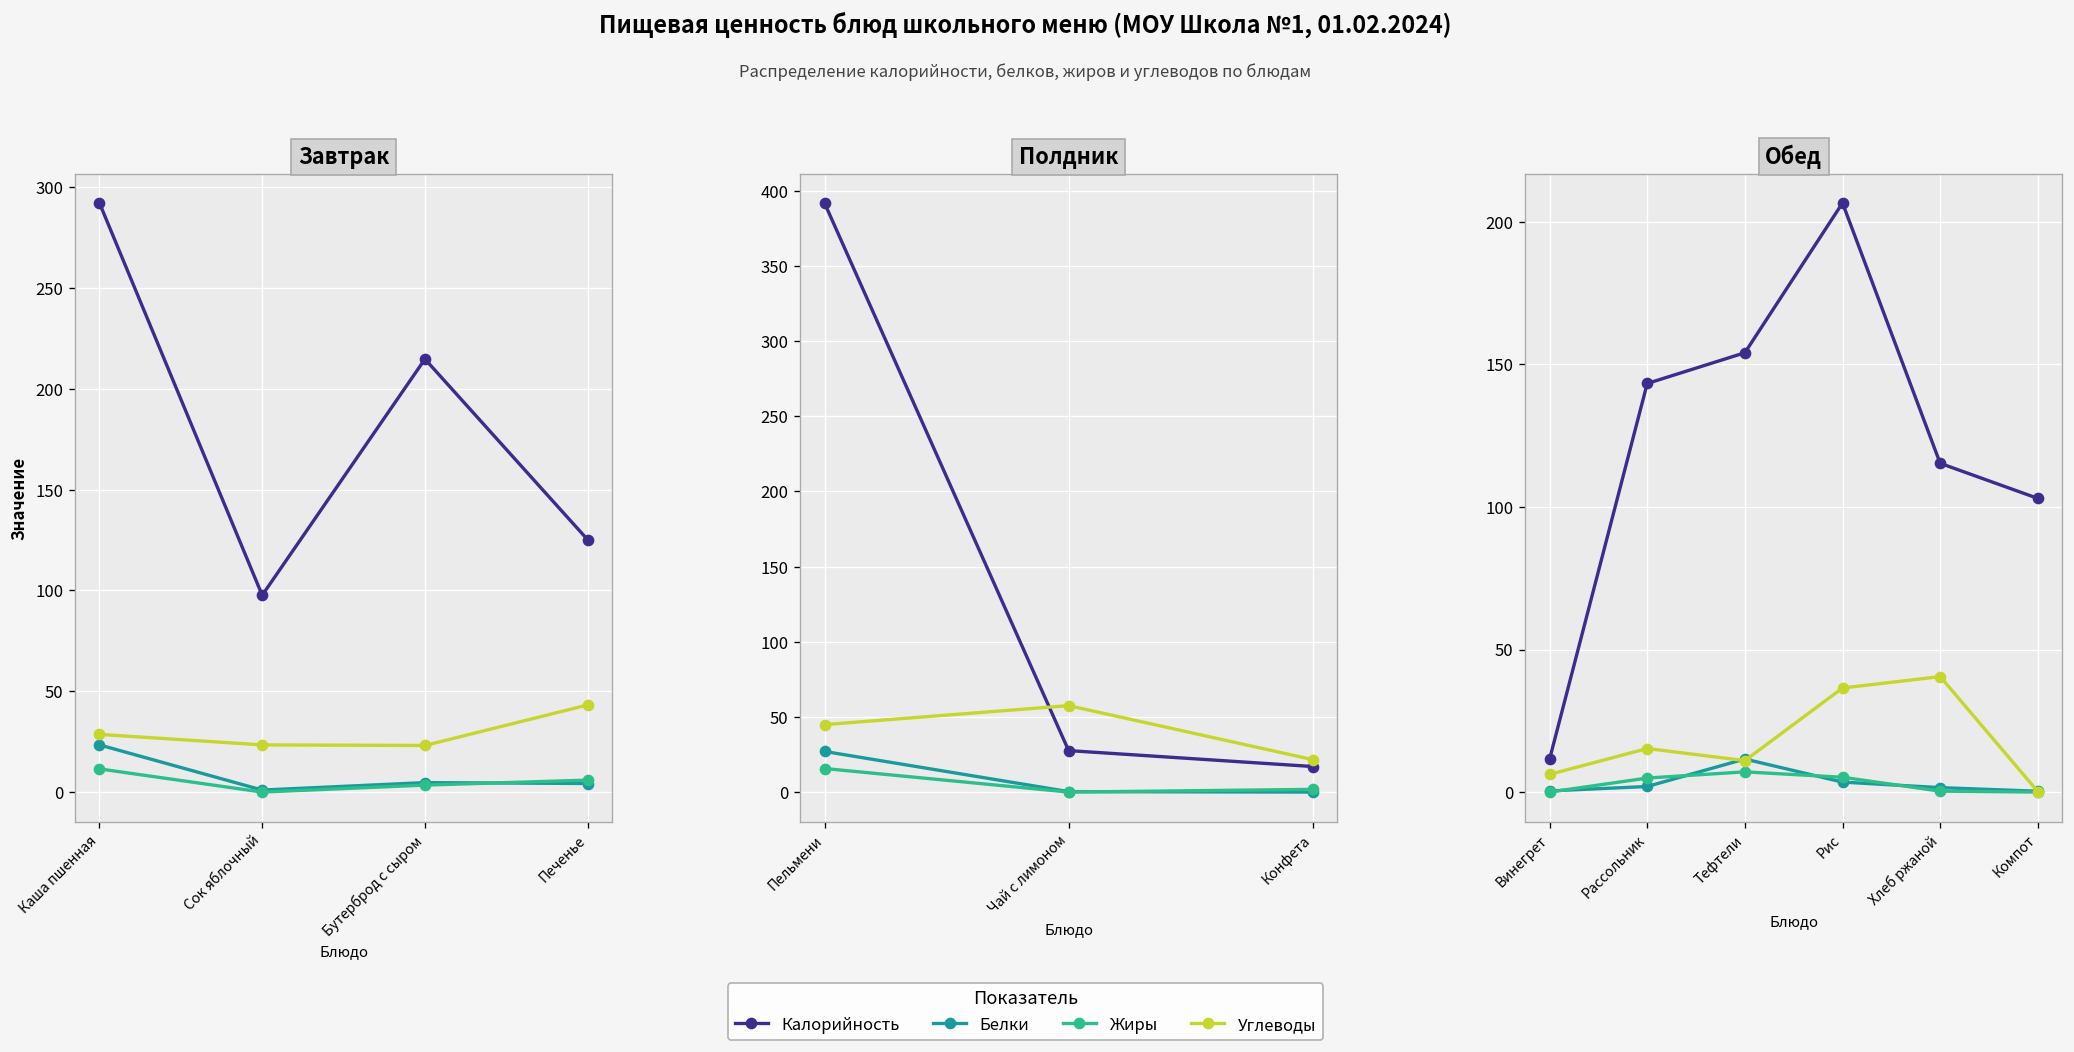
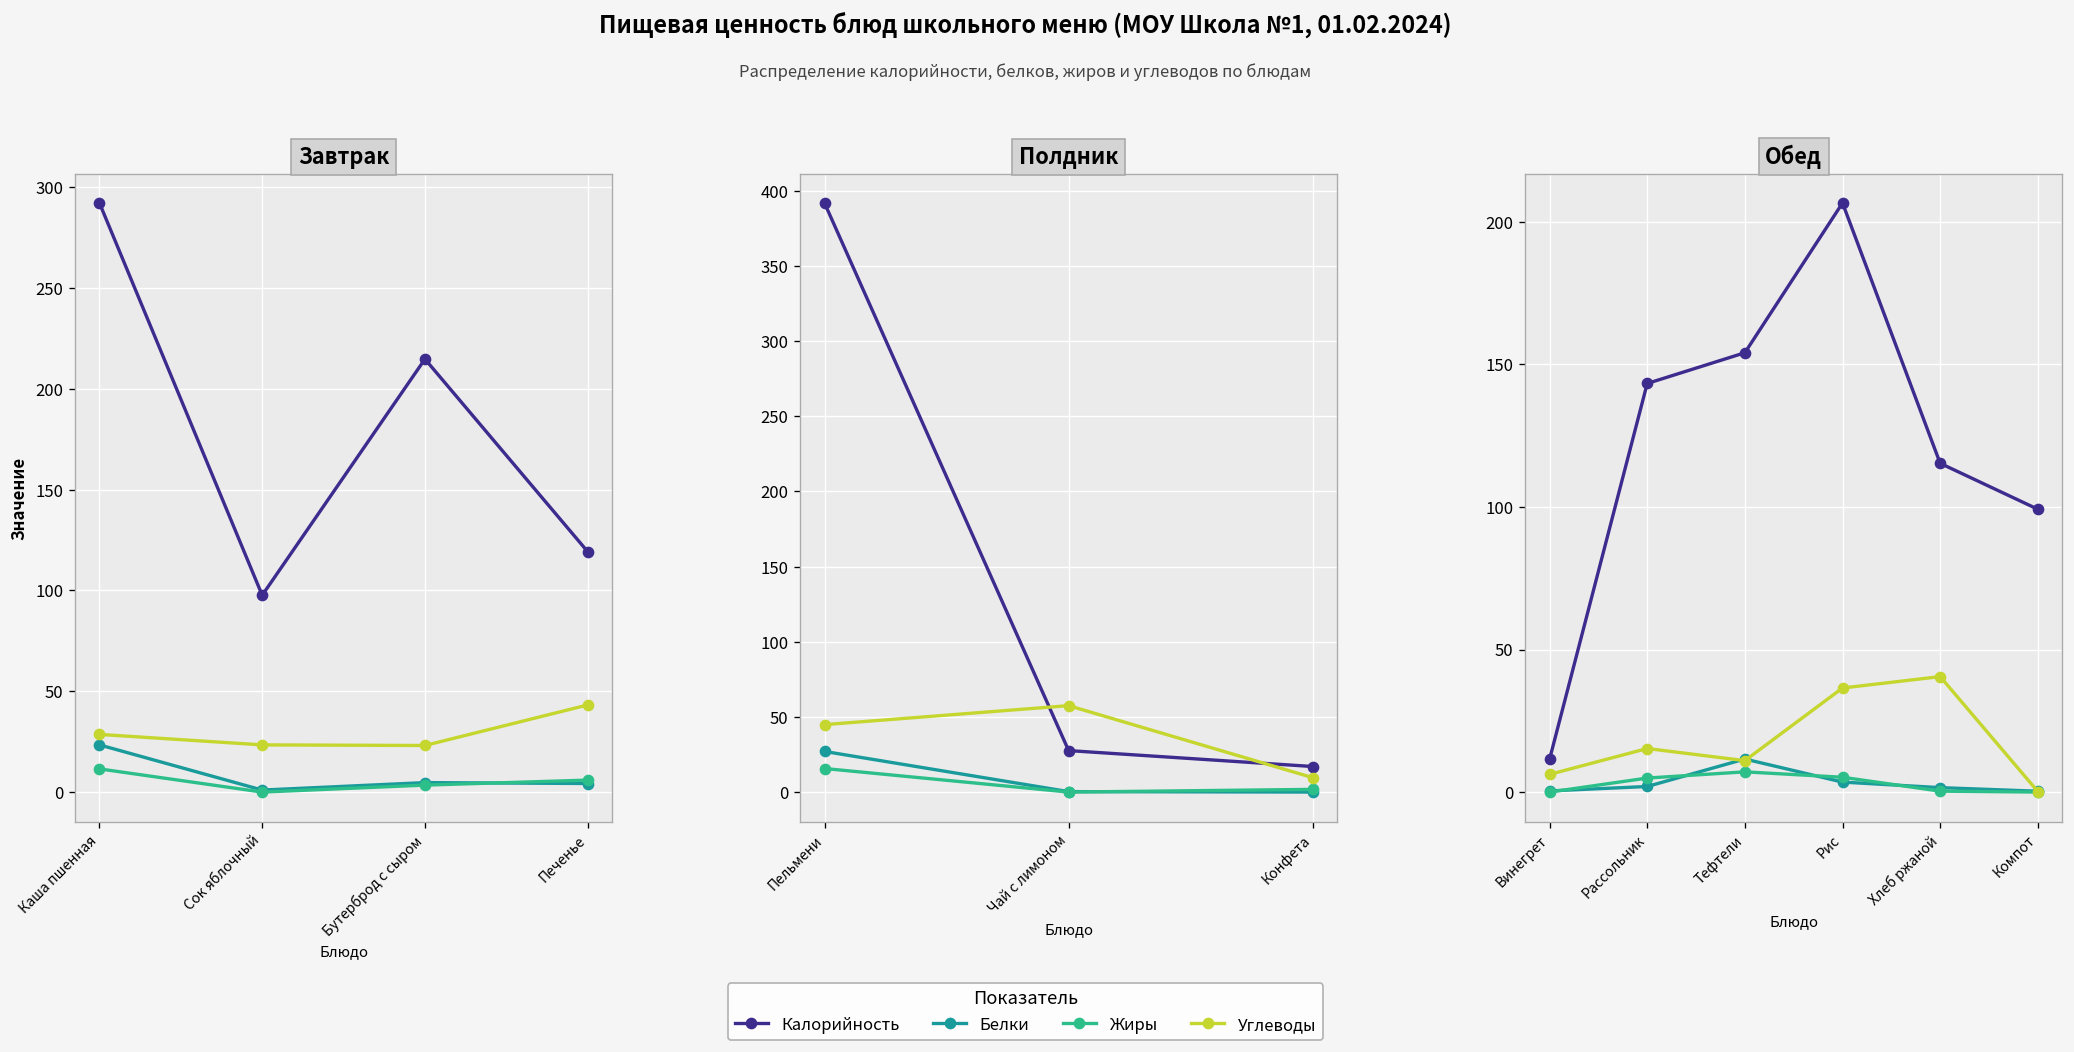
Завтрак, Калорийность, Печенье: 125 -> 119
Полдник, Углеводы, Конфета: 22 -> 10
Обед, Калорийность, Компот: 103 -> 99
